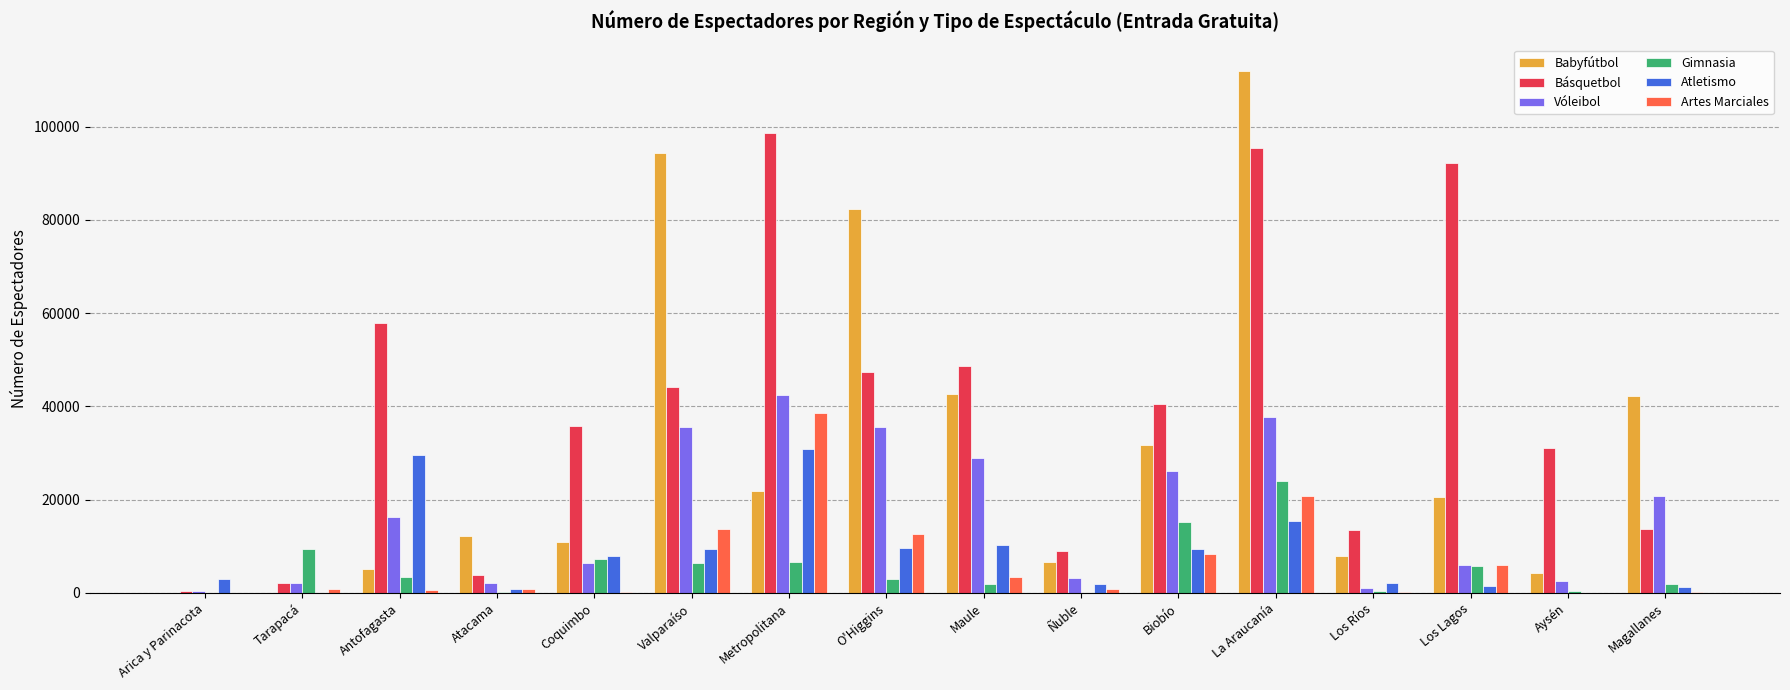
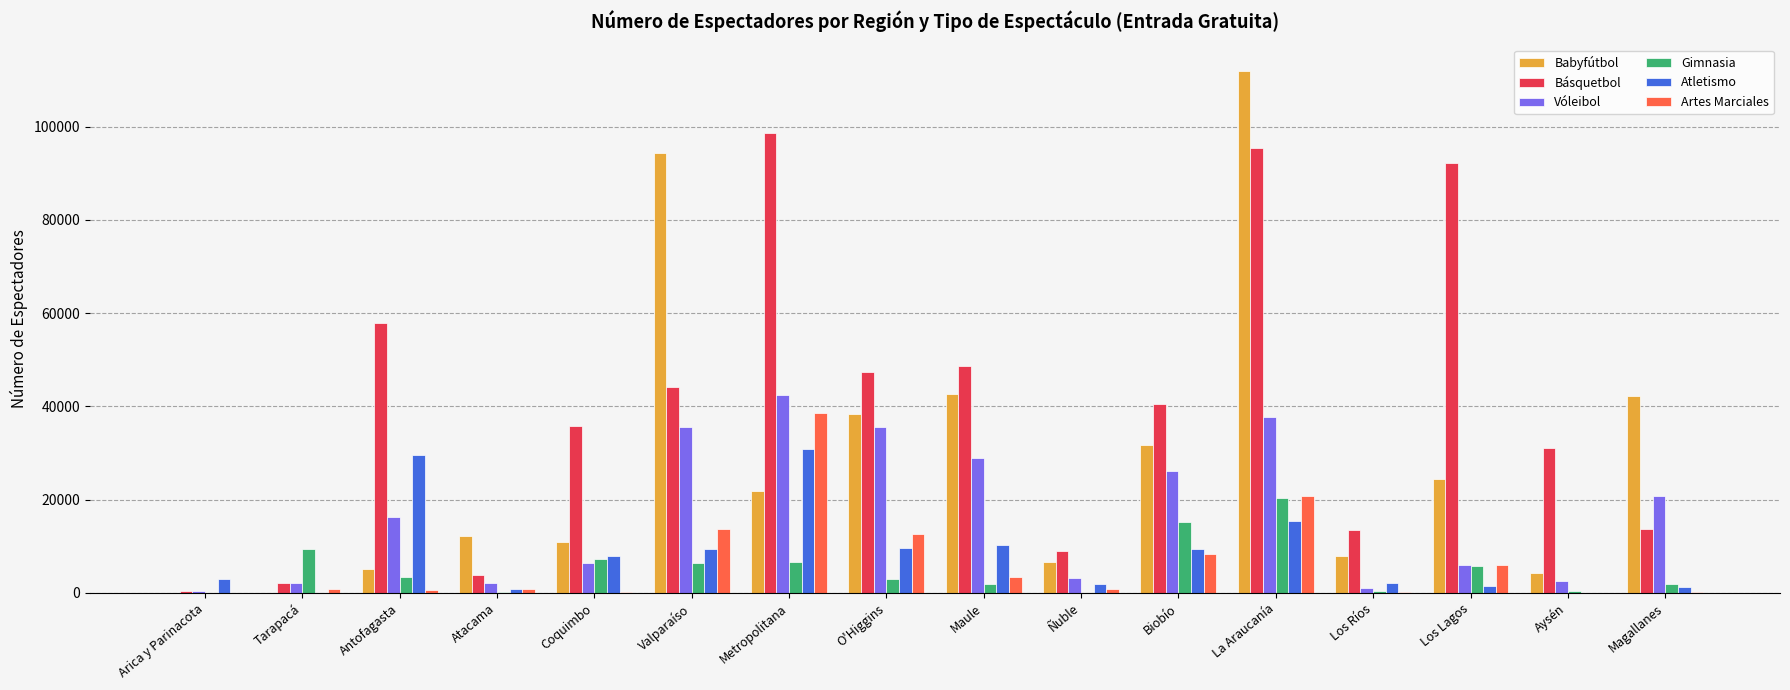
Babyfútbol, O'Higgins: 82000 -> 38000
Gimnasia, La Araucanía: 24000 -> 20000
Babyfútbol, Los Lagos: 21000 -> 25000
